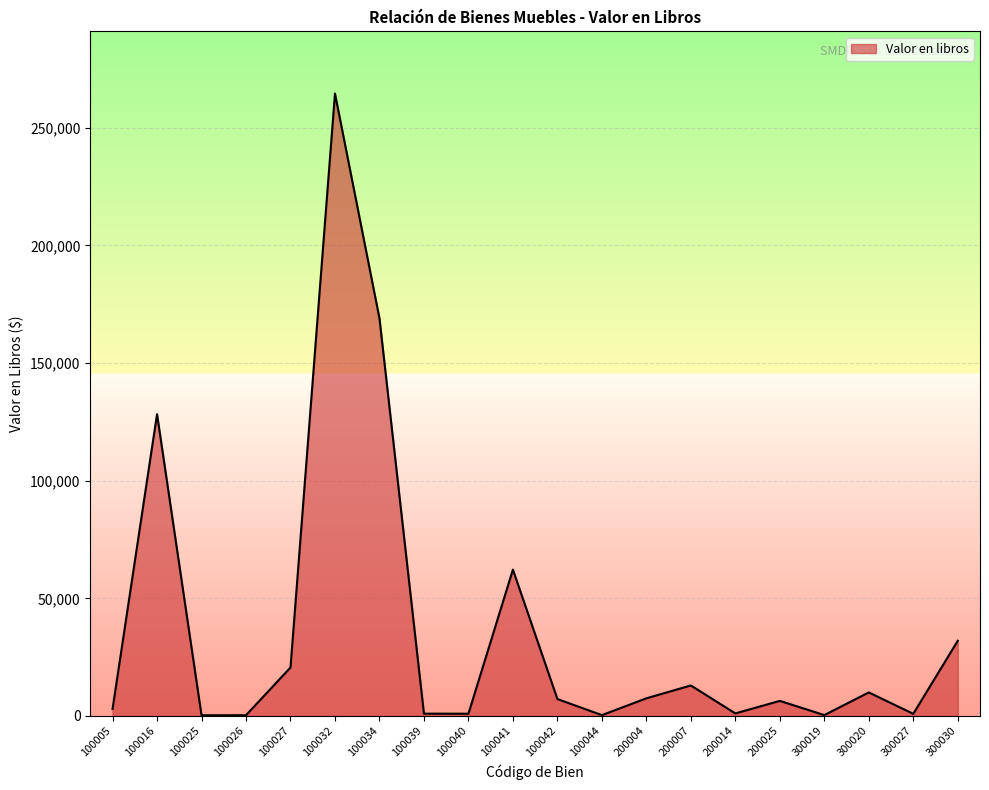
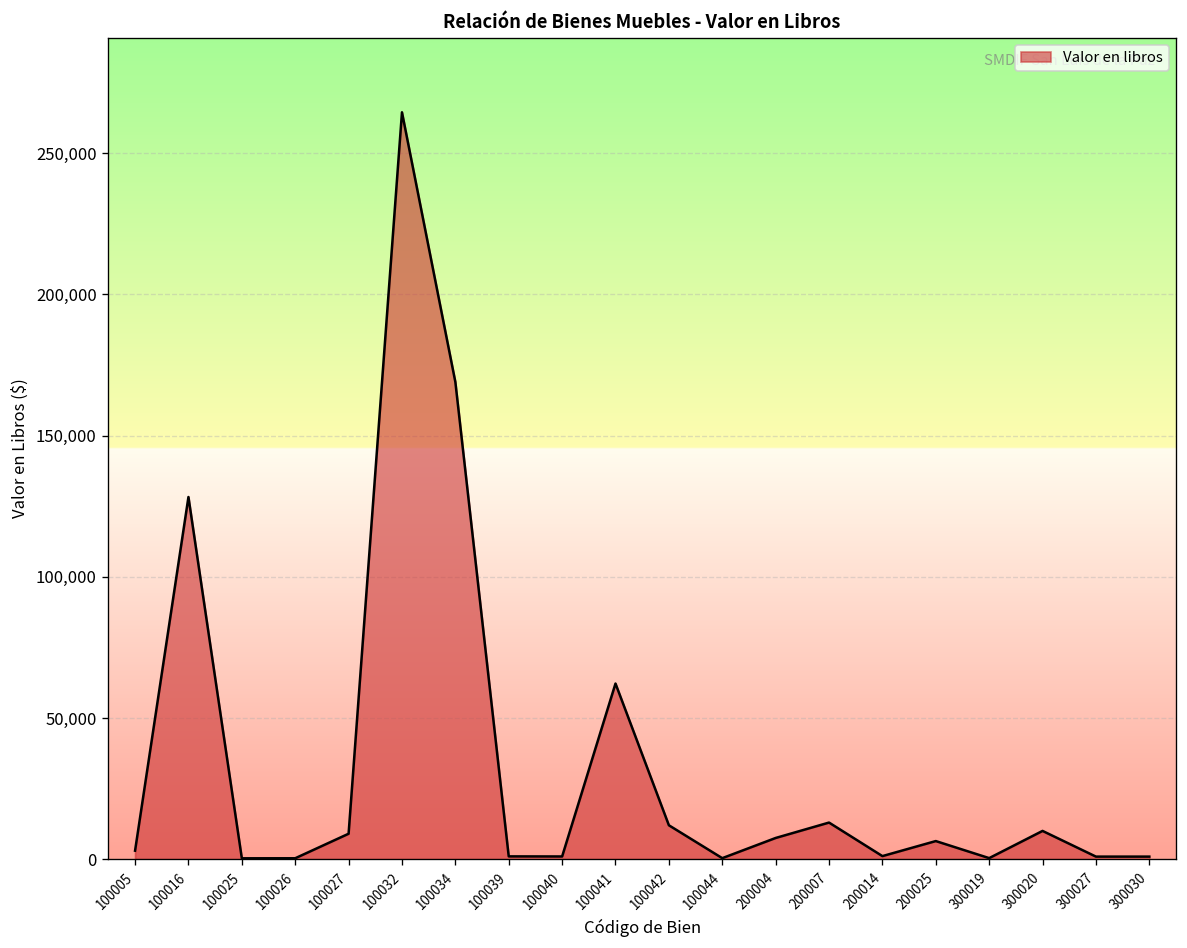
100027: 21,000 -> 9,000
100042: 7,000 -> 12,000
300030: 32,000 -> 1,000
